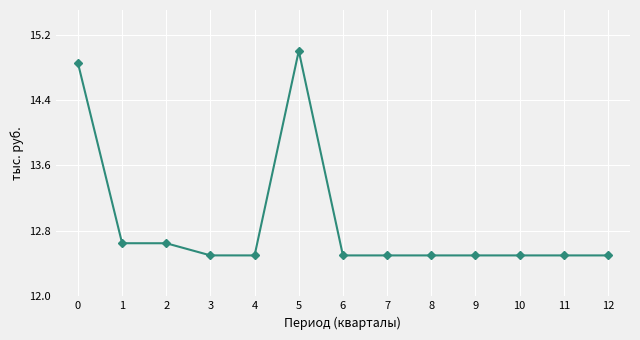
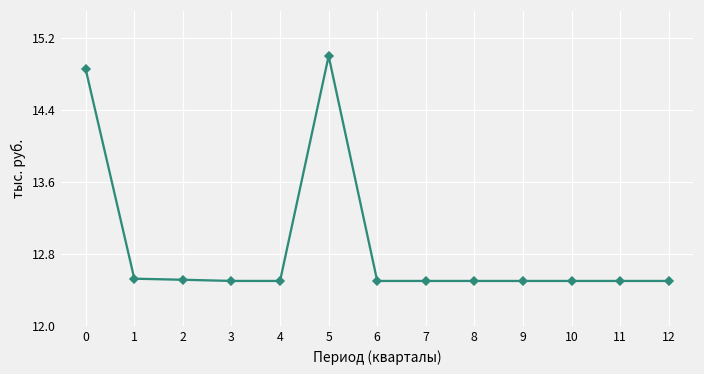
1: 12.6 -> 12.5
2: 12.6 -> 12.5
